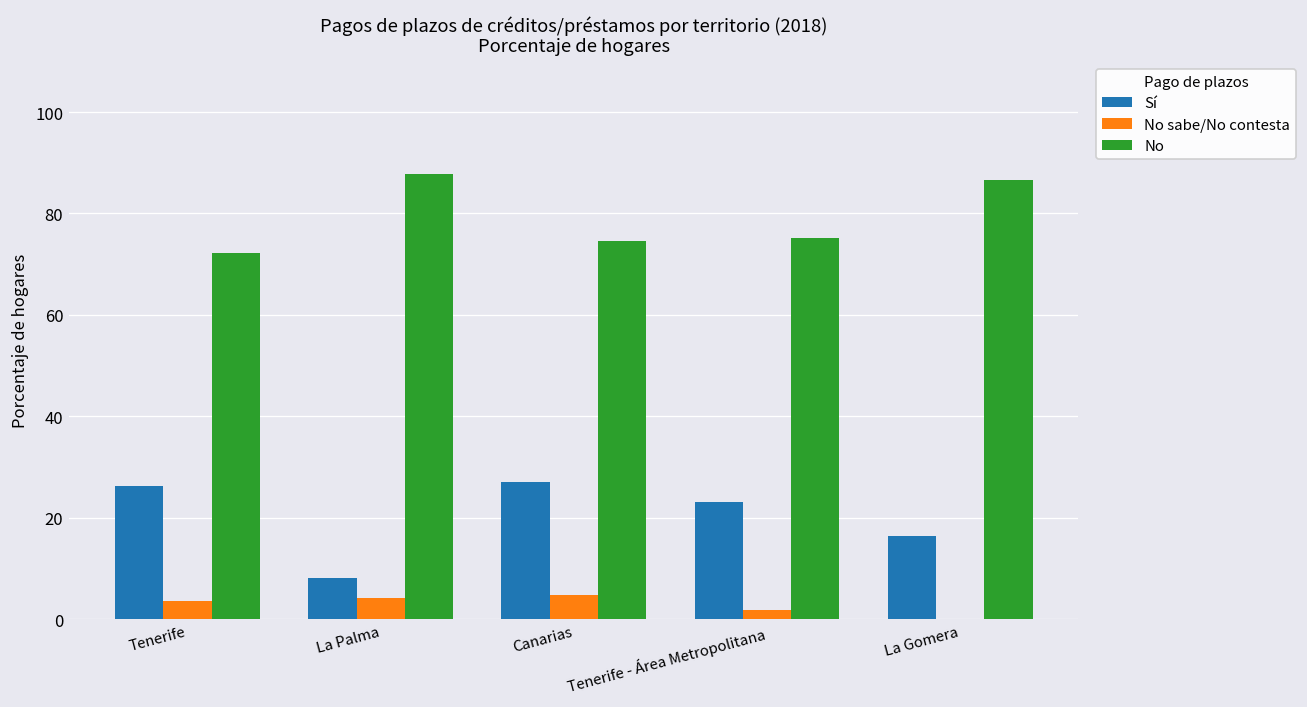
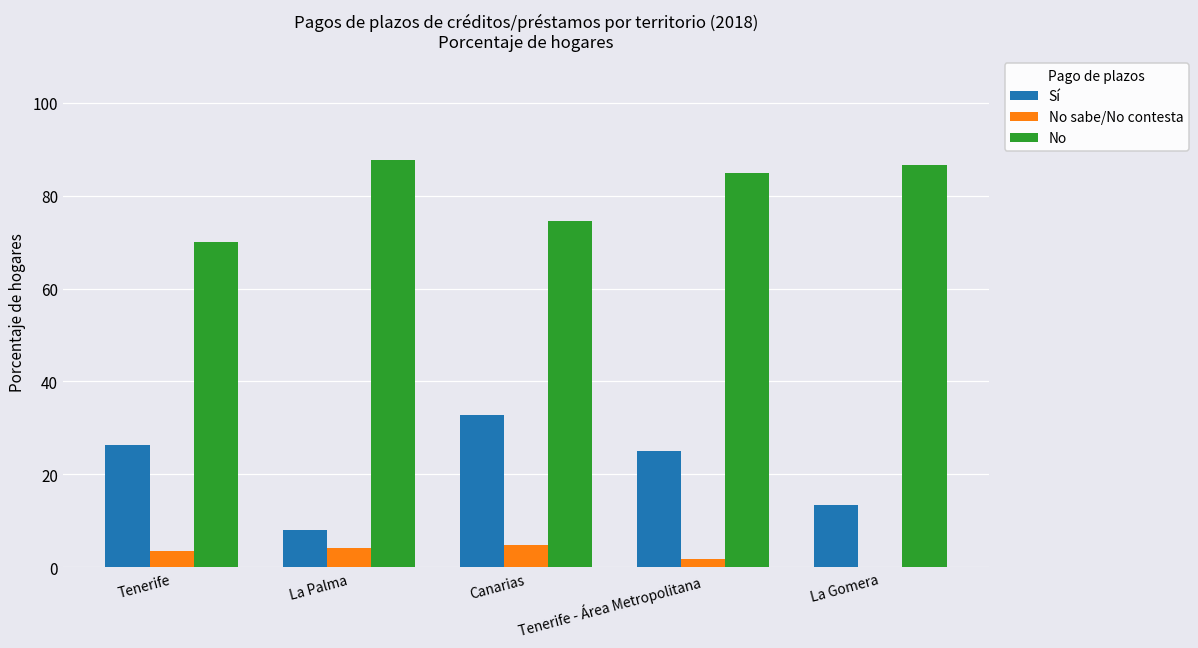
No, Tenerife: 72 -> 70
Sí, Canarias: 27 -> 33
Sí, Tenerife - Área Metropolitana: 23 -> 25
No, Tenerife - Área Metropolitana: 75 -> 85
Sí, La Gomera: 16 -> 13
